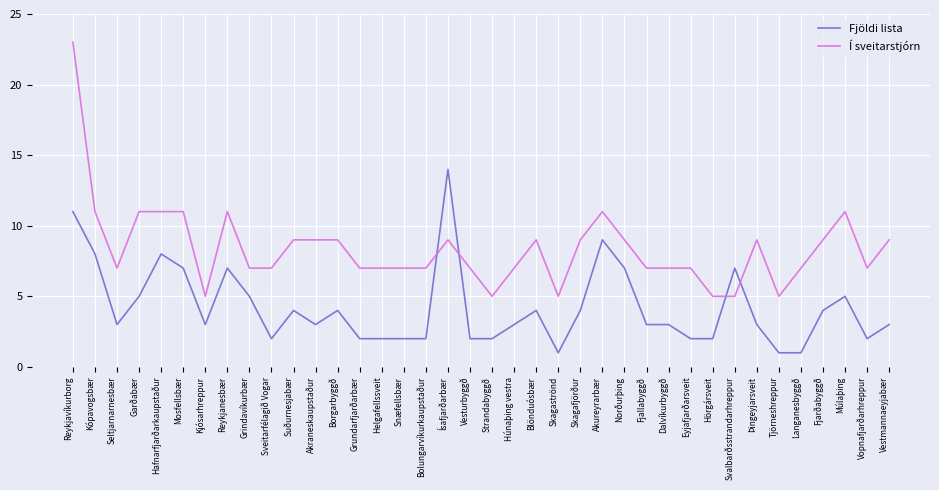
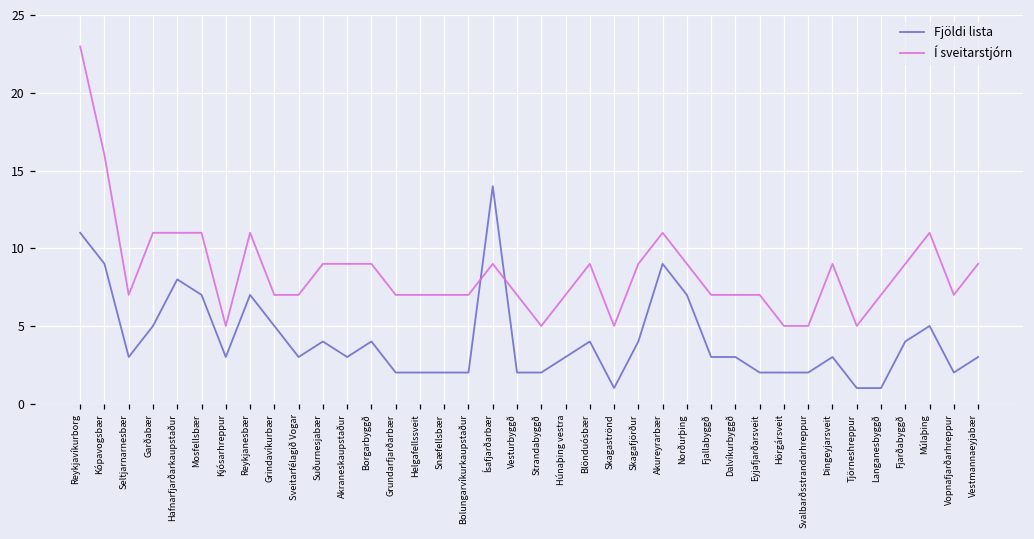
Fjöldi lista, Kópavogsbær: 8 -> 9
Í sveitarstjórn, Kópavogsbær: 11 -> 16
Fjöldi lista, Sveitarfélagið Vogar: 2 -> 3
Fjöldi lista, Svalbarðsstrandarhreppur: 7 -> 2
